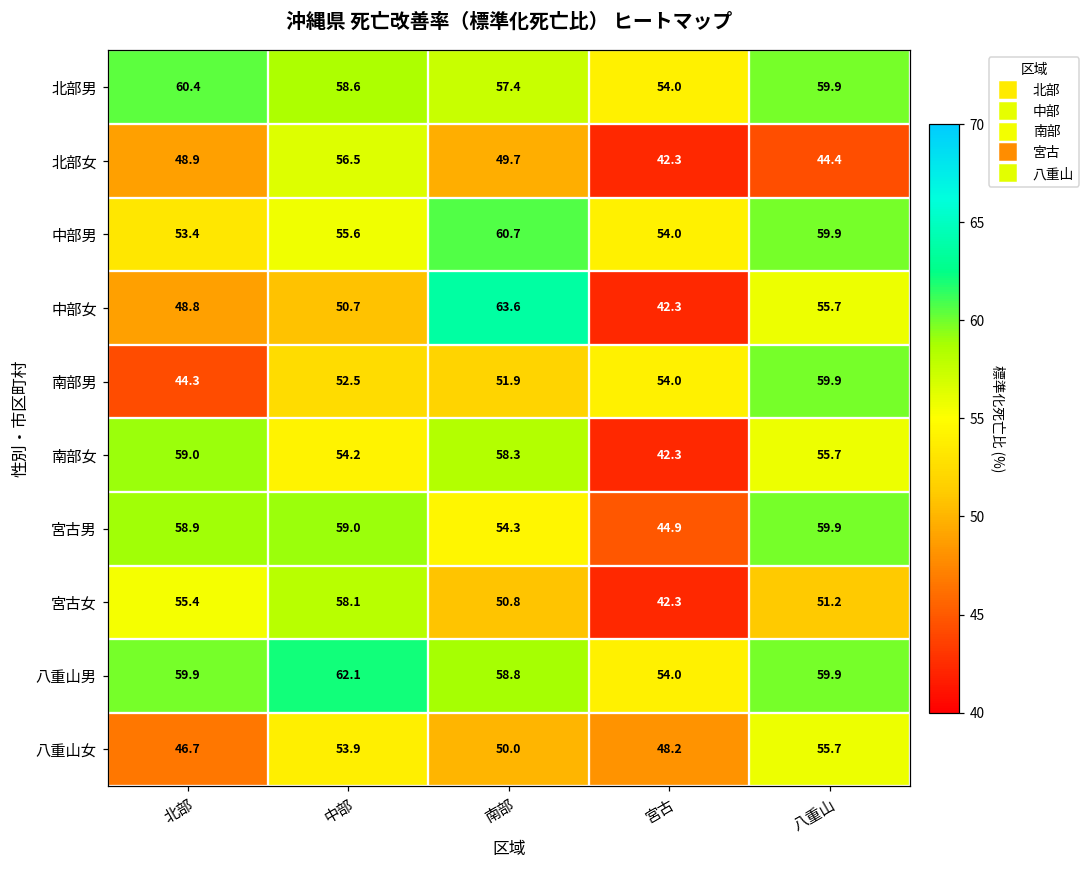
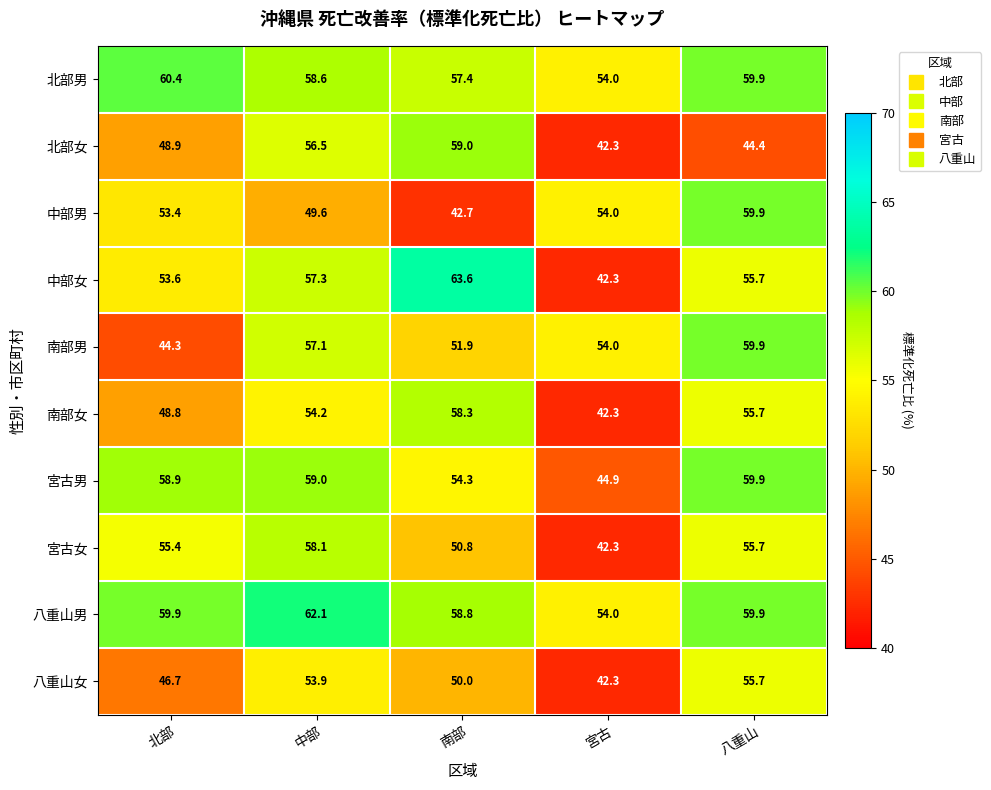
北部女, 南部: 49.7 -> 59.0
中部男, 中部: 55.6 -> 49.6
中部男, 南部: 60.7 -> 42.7
中部女, 北部: 48.8 -> 53.6
中部女, 中部: 50.7 -> 57.3
南部男, 中部: 52.5 -> 57.1
南部女, 北部: 59.0 -> 48.8
宮古女, 八重山: 51.2 -> 55.7
八重山女, 宮古: 48.2 -> 42.3
